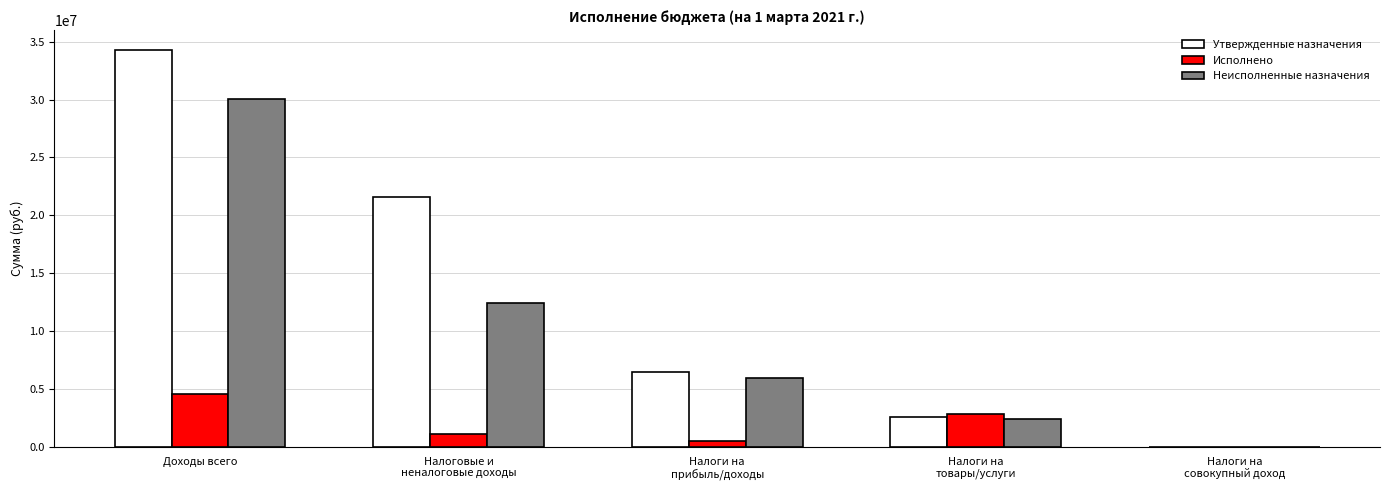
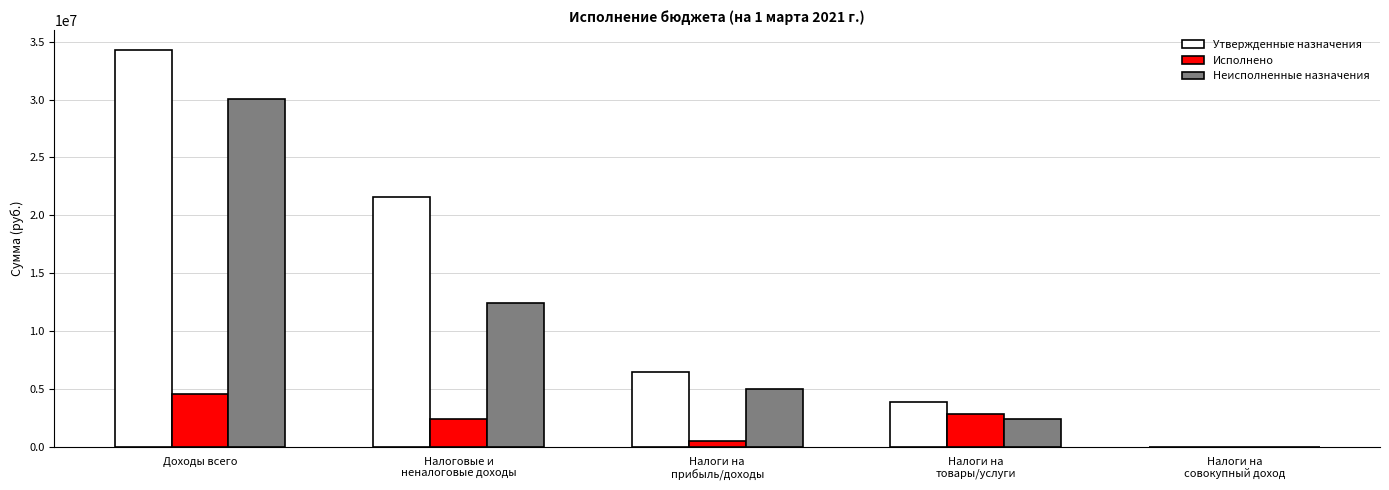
Исполнено, Налоговые и неналоговые доходы: 1100000 -> 2400000
Неисполненные назначения, Налоги на прибыль/доходы: 6000000 -> 5000000
Утвержденные назначения, Налоги на товары/услуги: 2600000 -> 3900000
